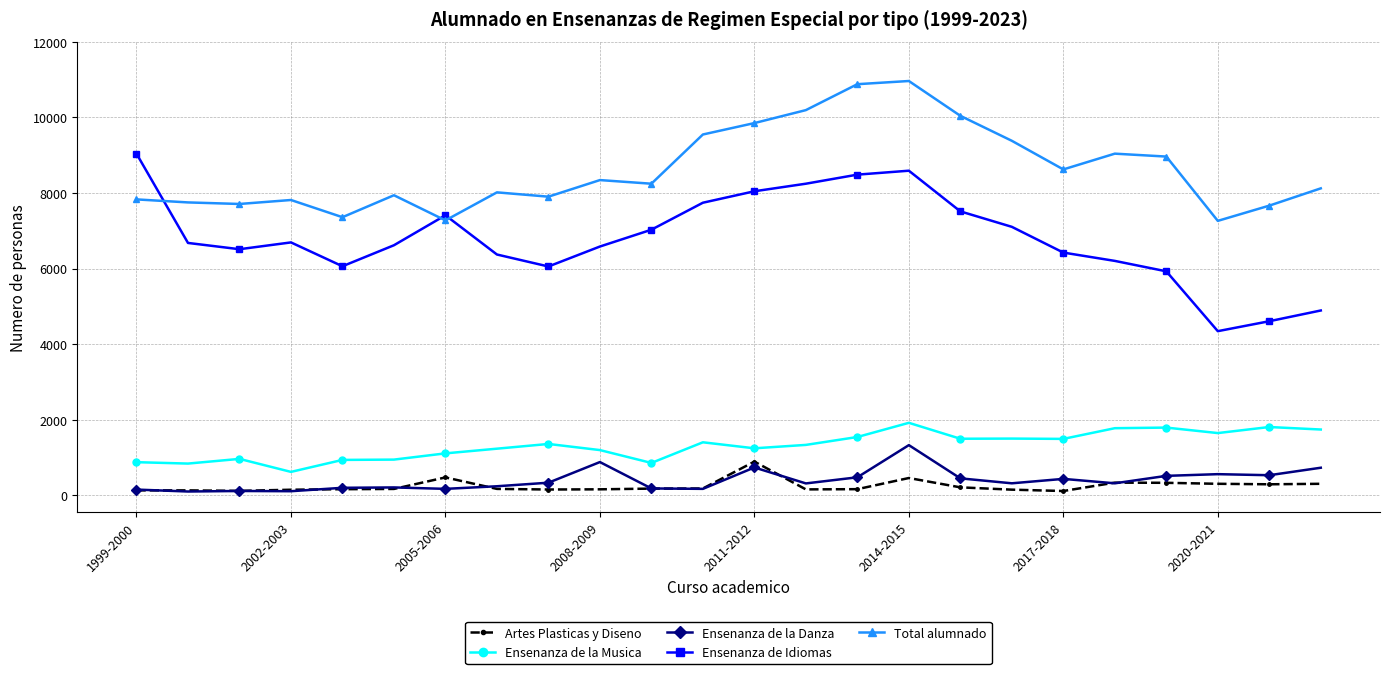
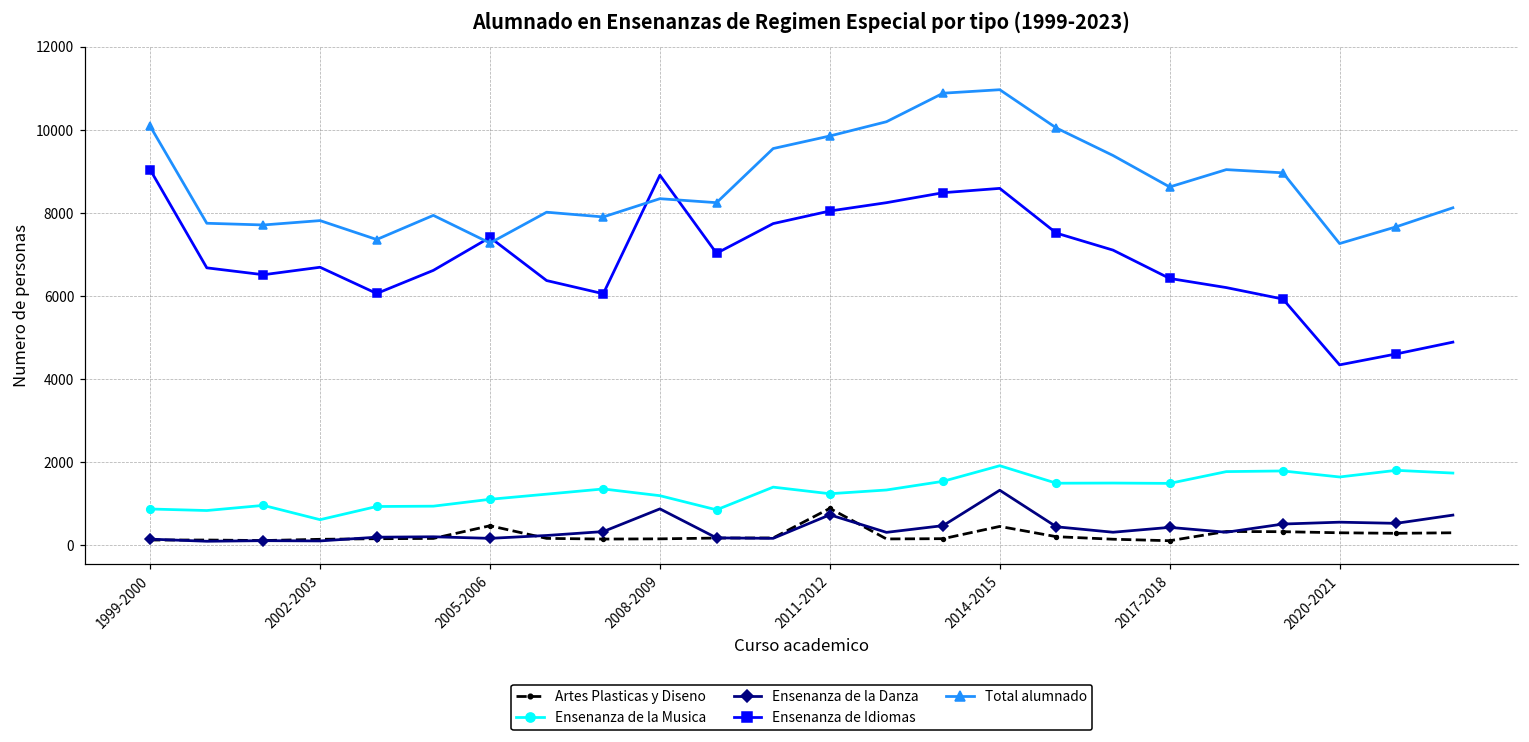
Total alumnado, 1999-2000: 7800 -> 10100
Ensenanza de Idiomas, 2008-2009: 6600 -> 8900
